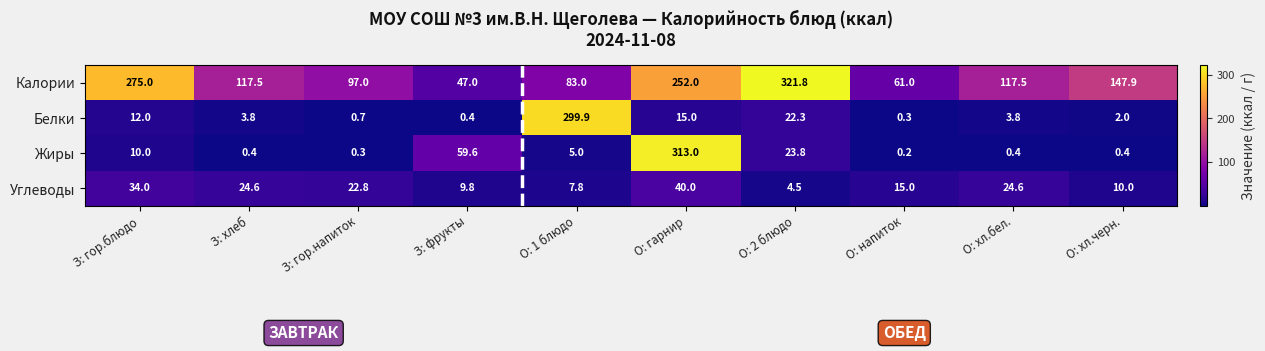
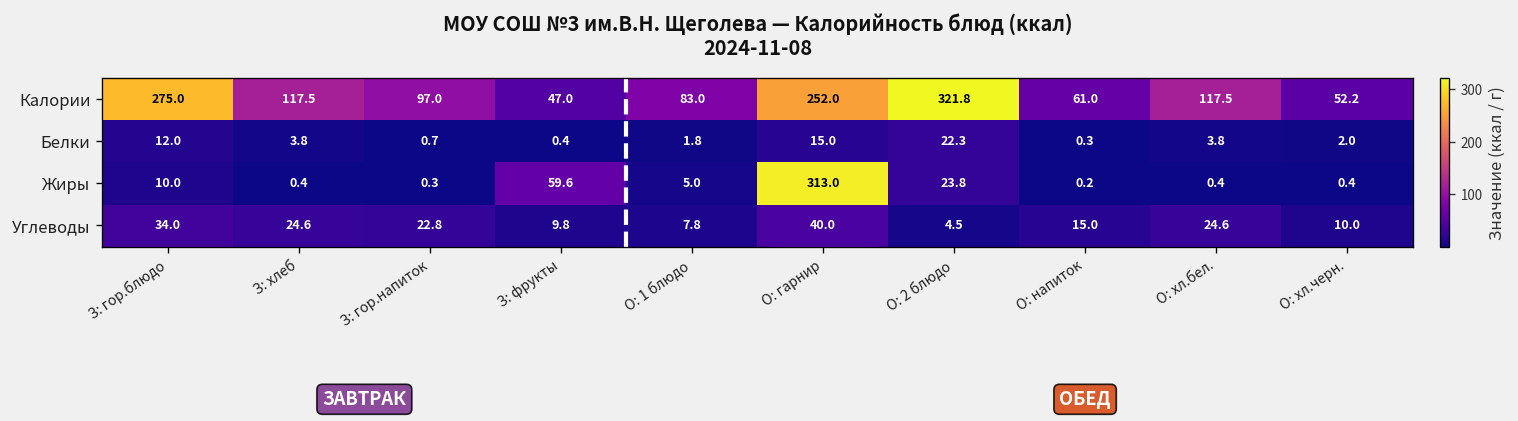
Калории, О: хл.черн.: 147.9 -> 52.2
Белки, О: 1 блюдо: 299.9 -> 1.8
